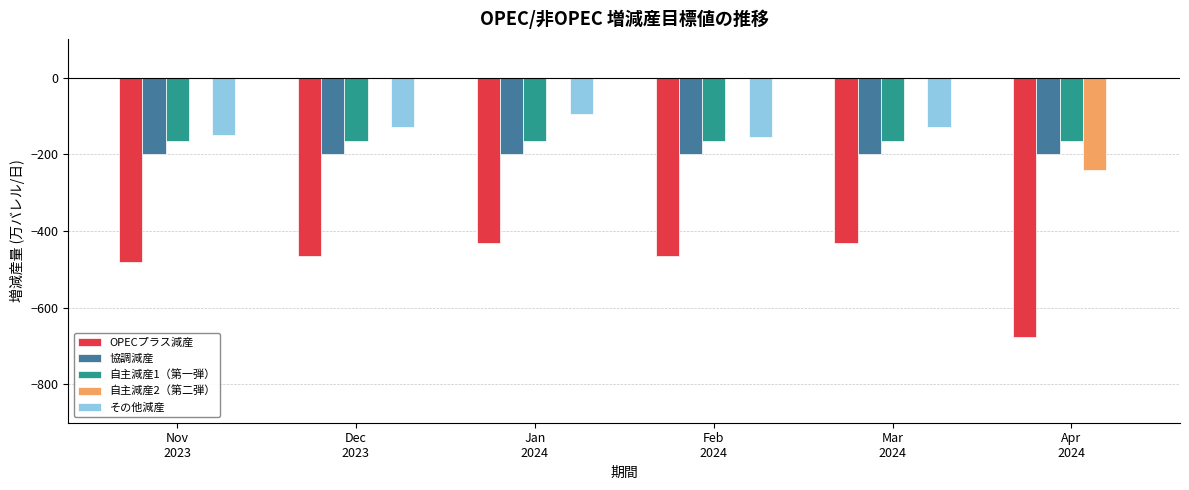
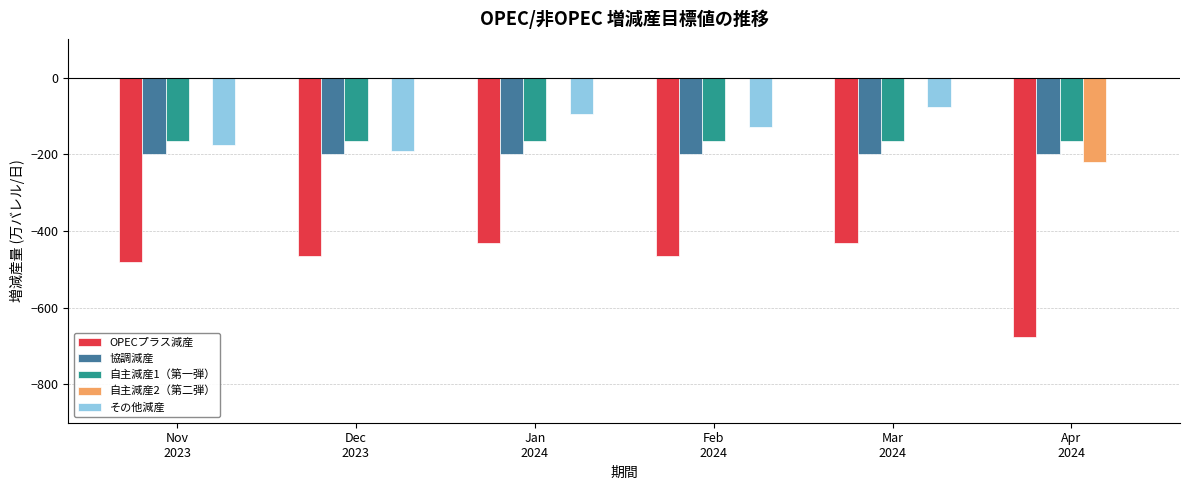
その他減産, Nov 2023: -150 -> -180
その他減産, Dec 2023: -130 -> -190
その他減産, Feb 2024: -150 -> -130
その他減産, Mar 2024: -130 -> -80
自主減産2（第二弾）, Apr 2024: -240 -> -220
